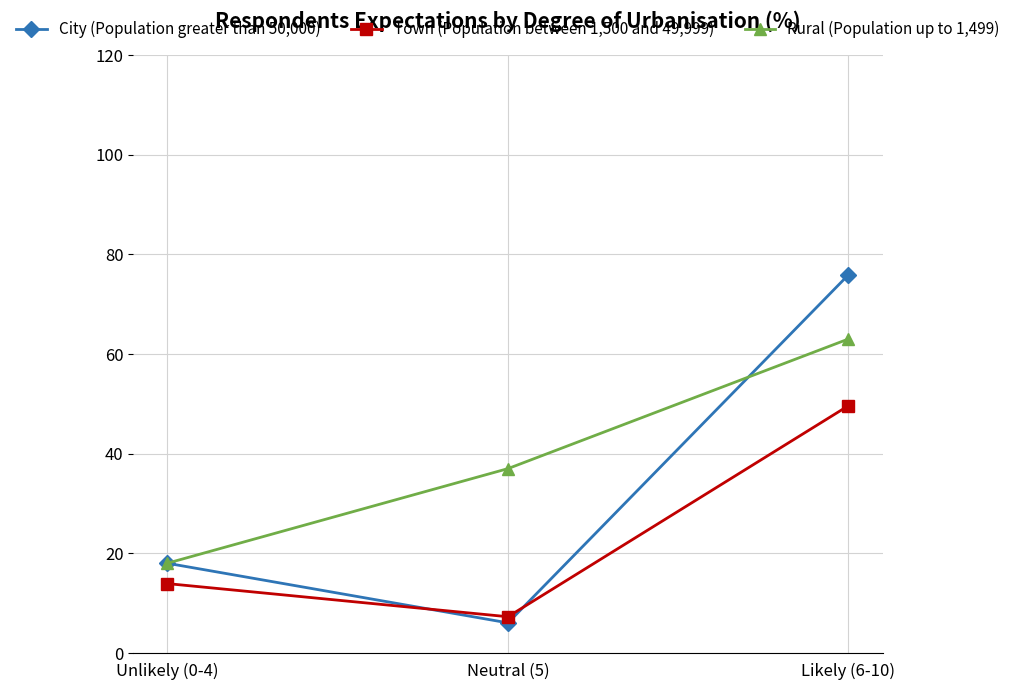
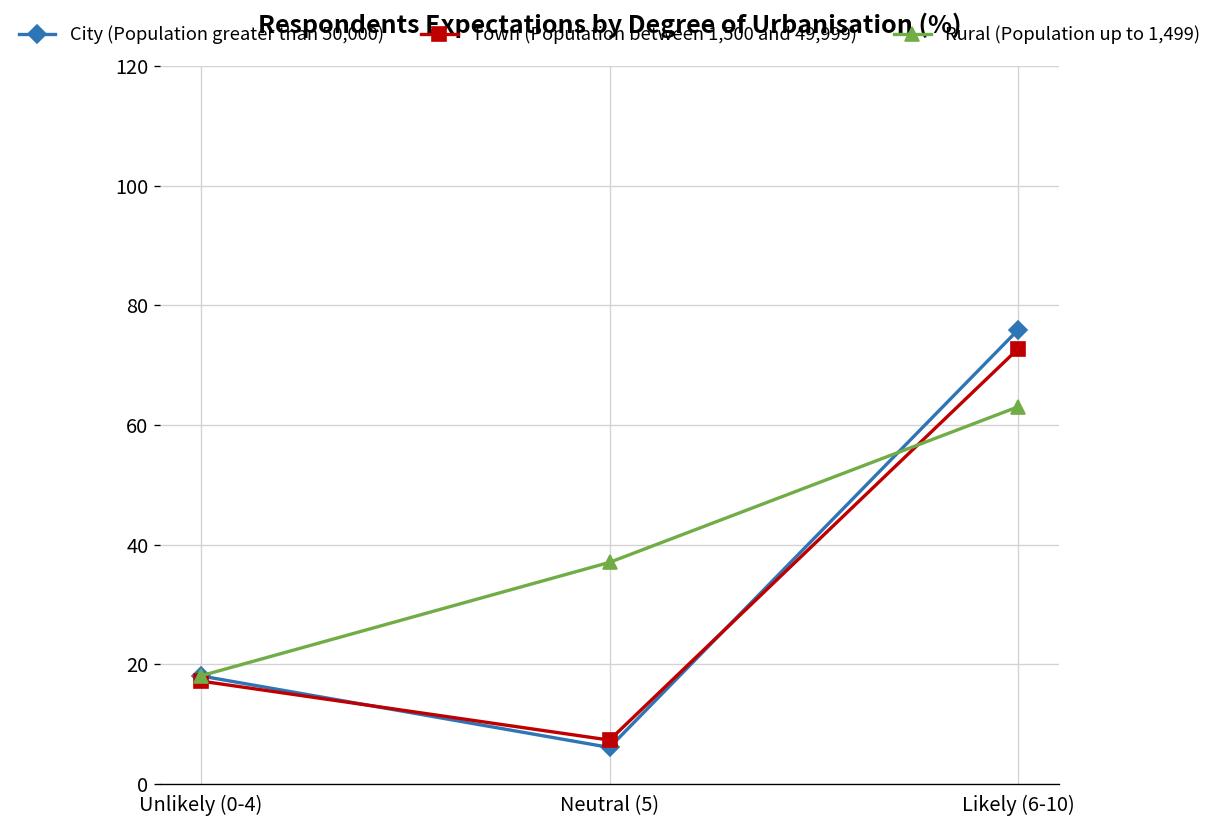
Town (Population between 1,500 and 49,999), Unlikely (0-4): 14 -> 17
Town (Population between 1,500 and 49,999), Likely (6-10): 50 -> 73
